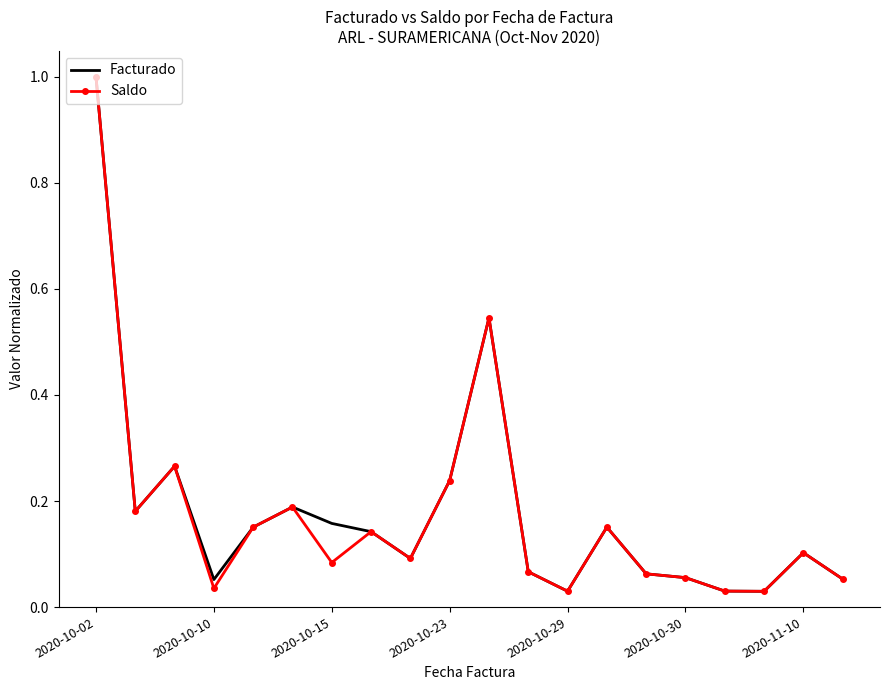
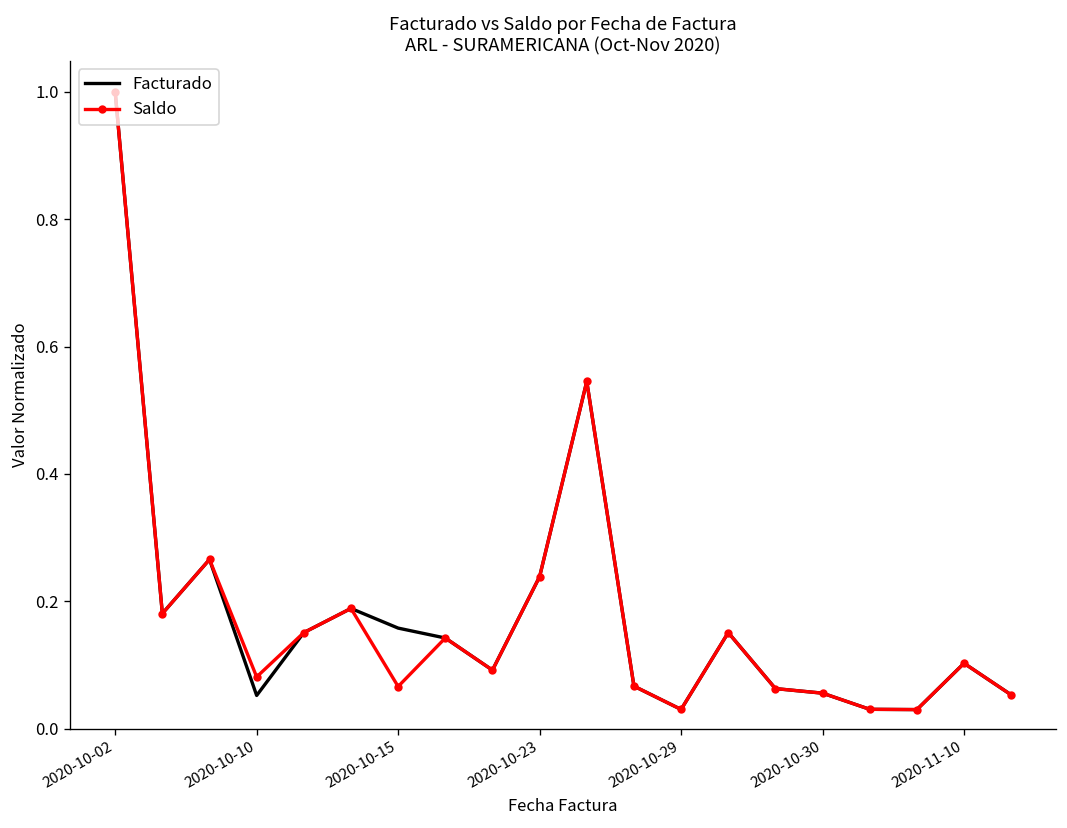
Saldo, 2020-10-10: 0.04 -> 0.08
Saldo, 2020-10-15: 0.08 -> 0.07
